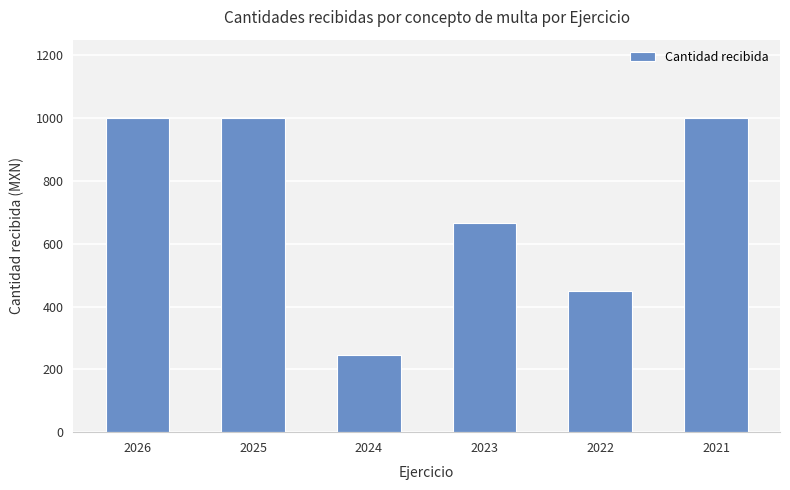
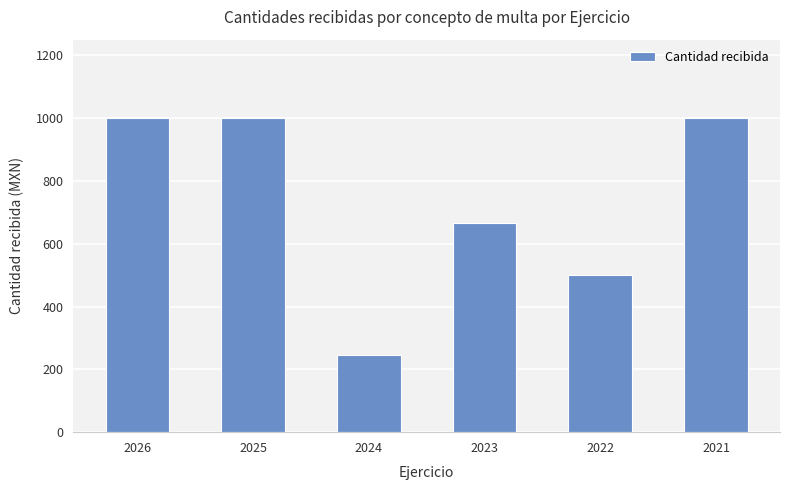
2022: 450 -> 500
